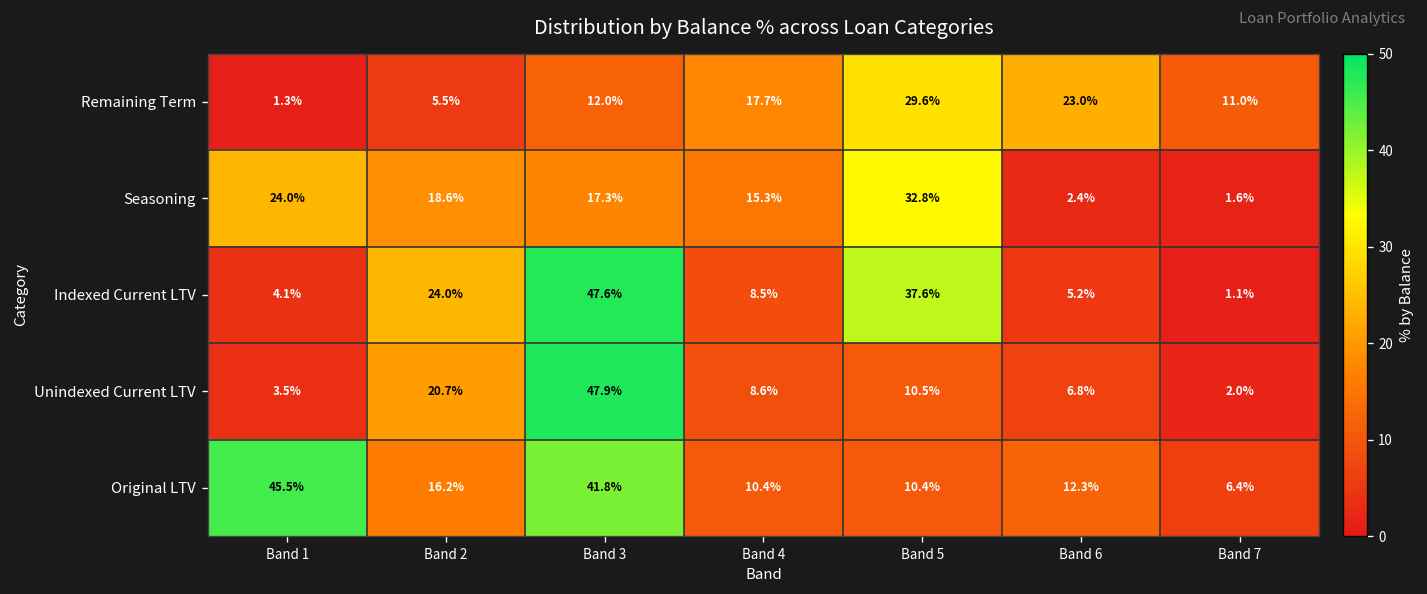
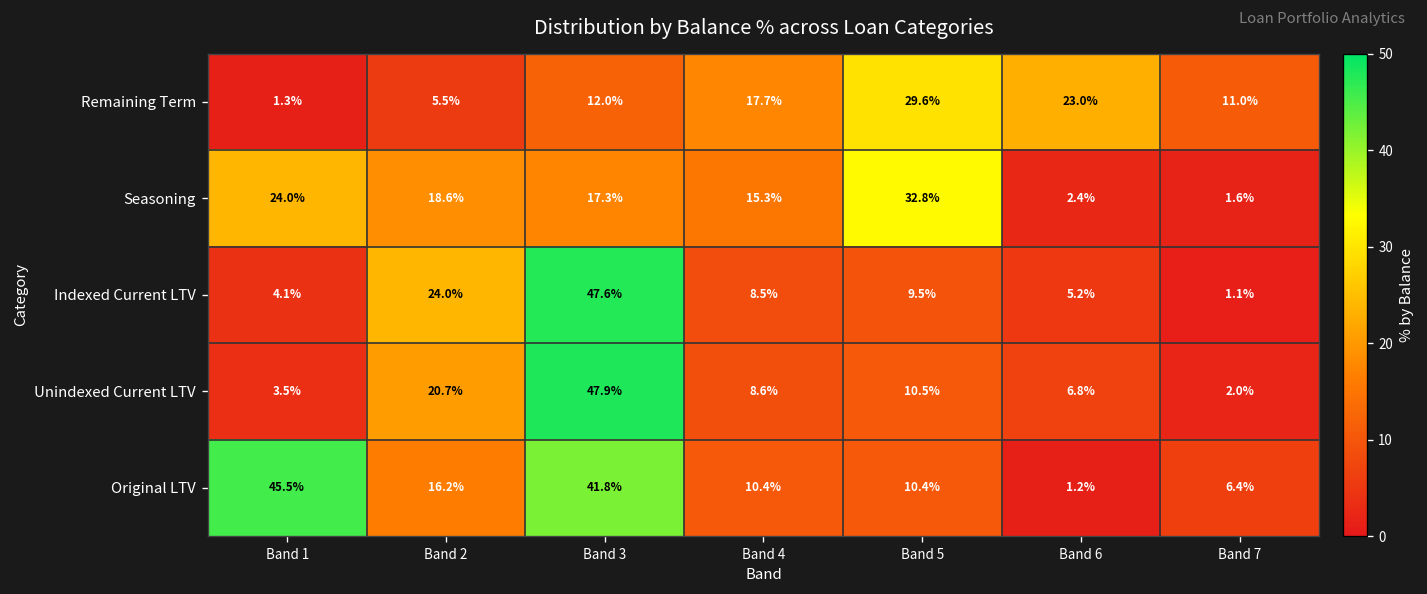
Indexed Current LTV, Band 5: 37.6% -> 9.5%
Original LTV, Band 6: 12.3% -> 1.2%
